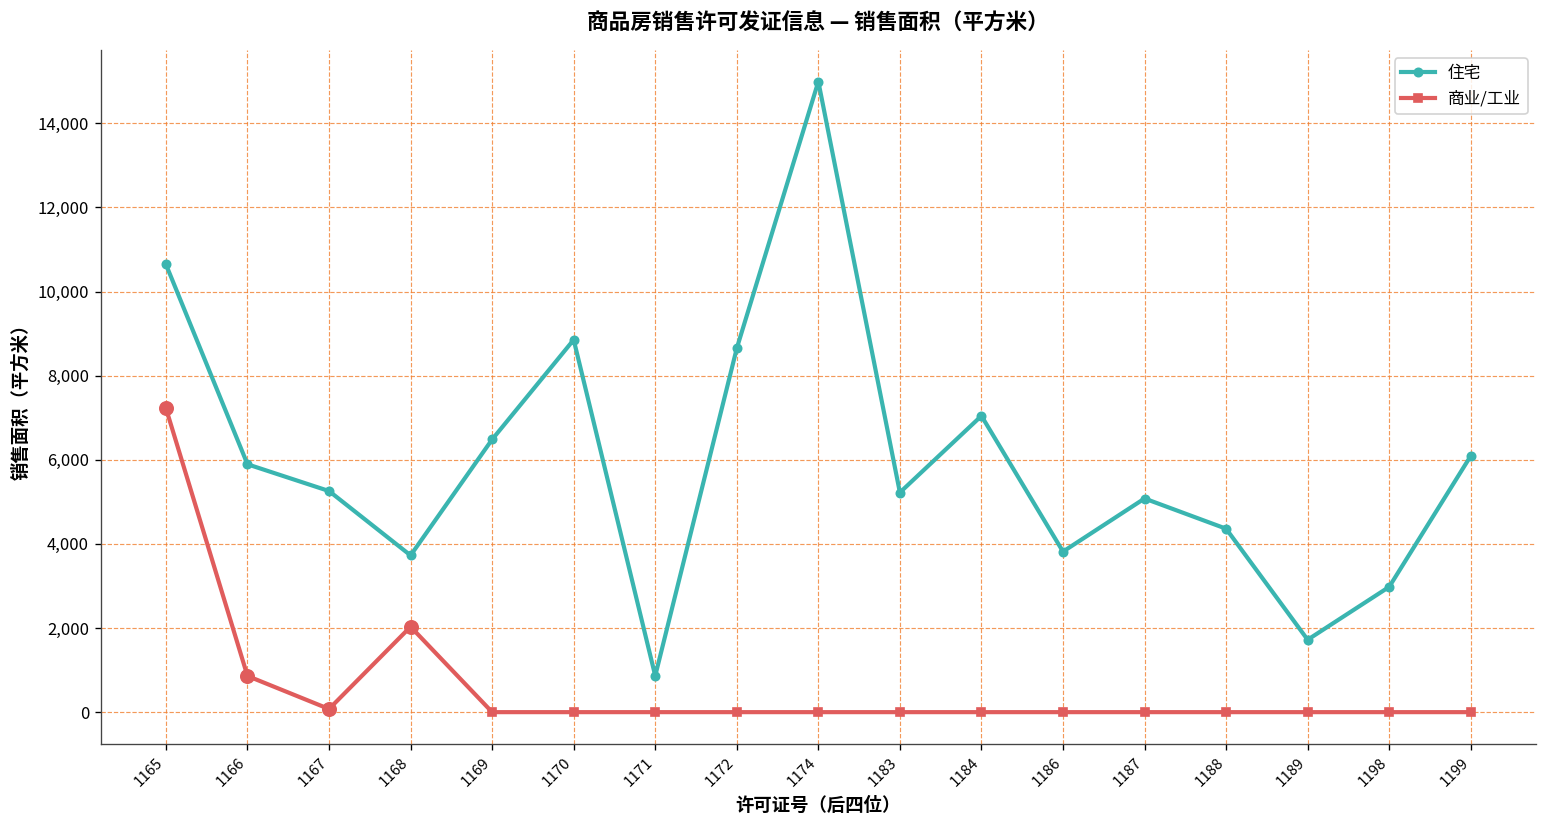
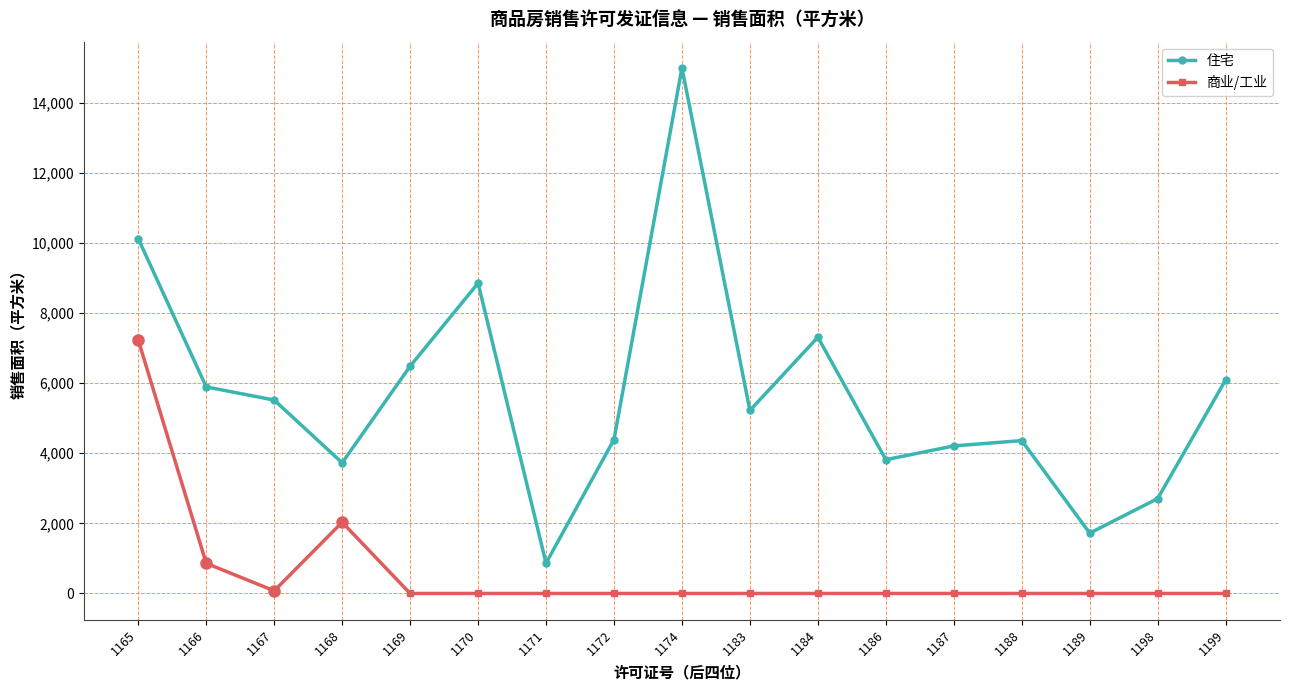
住宅, 1165: 10,600 -> 10,100
住宅, 1167: 5,300 -> 5,500
住宅, 1172: 8,700 -> 4,400
住宅, 1184: 7,000 -> 7,300
住宅, 1187: 5,100 -> 4,200
住宅, 1198: 3,000 -> 2,700
